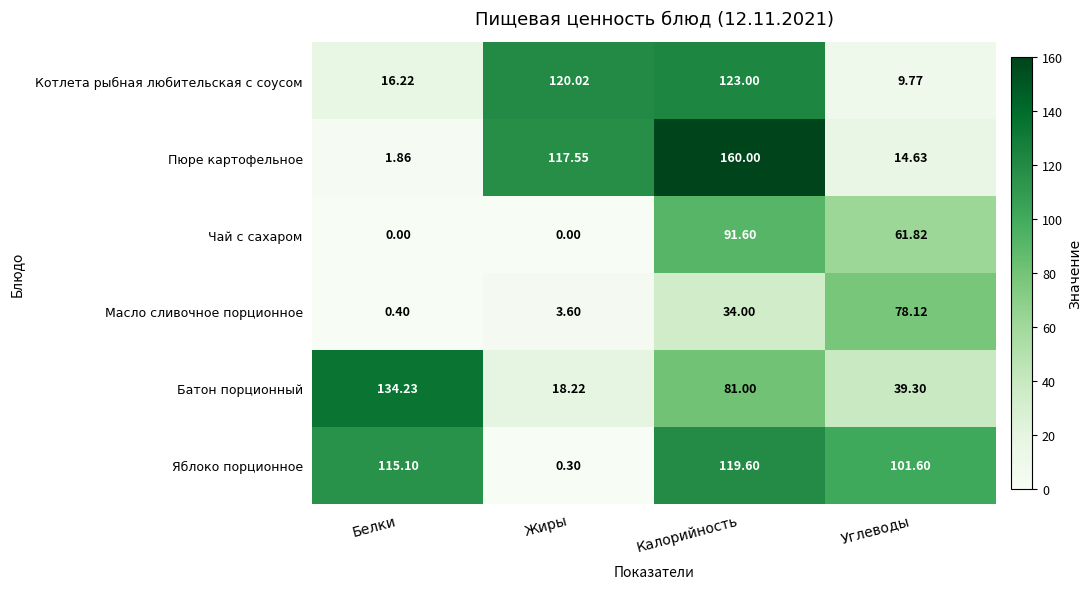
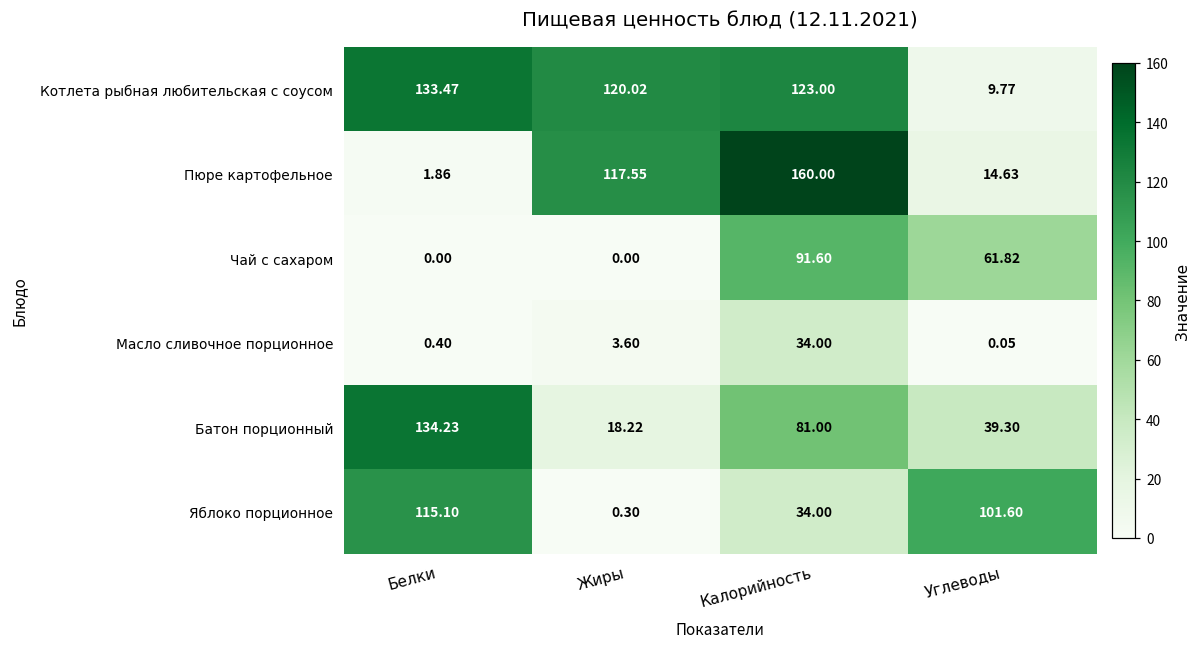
Котлета рыбная любительская с соусом, Белки: 16.22 -> 133.47
Масло сливочное порционное, Углеводы: 78.12 -> 0.05
Яблоко порционное, Калорийность: 119.60 -> 34.00
